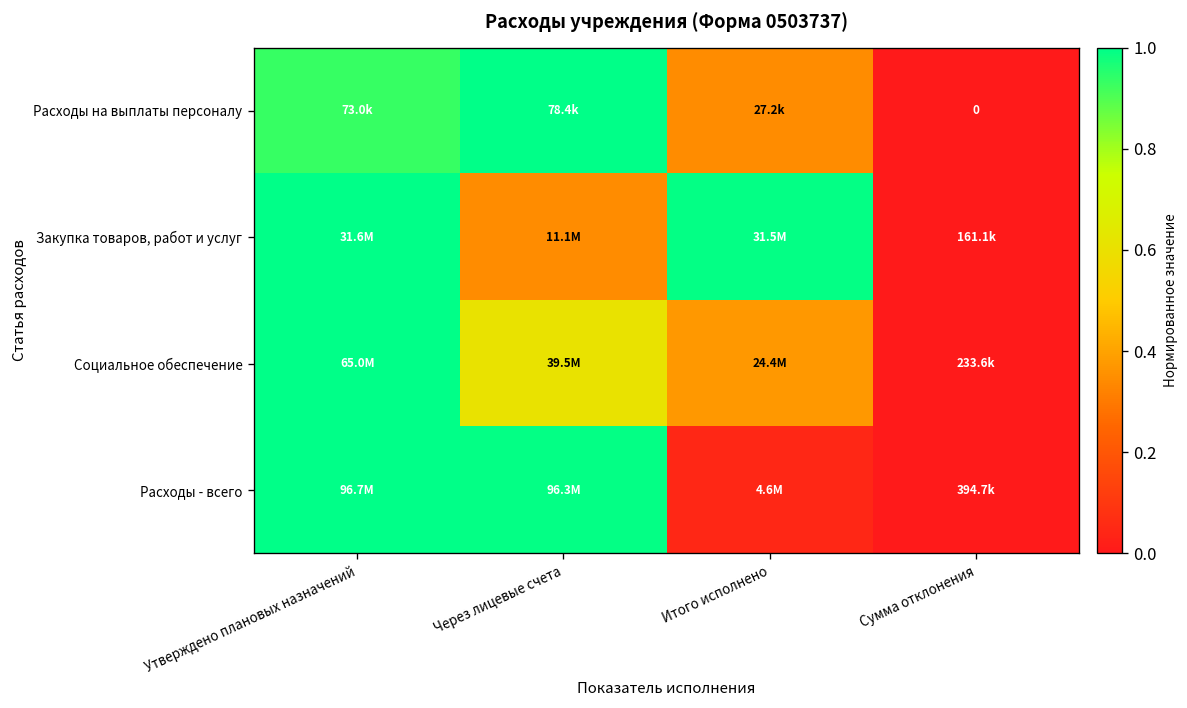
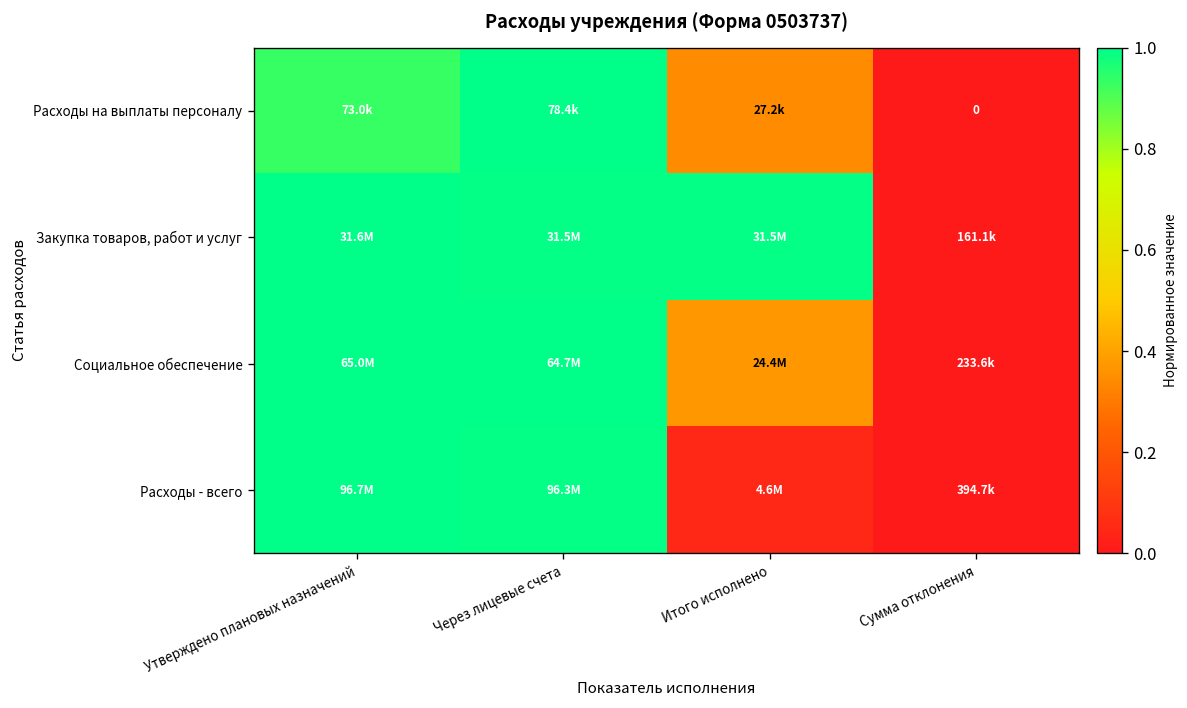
Закупка товаров, работ и услуг, Через лицевые счета: 11.1M -> 31.5M
Социальное обеспечение, Через лицевые счета: 39.5M -> 64.7M
